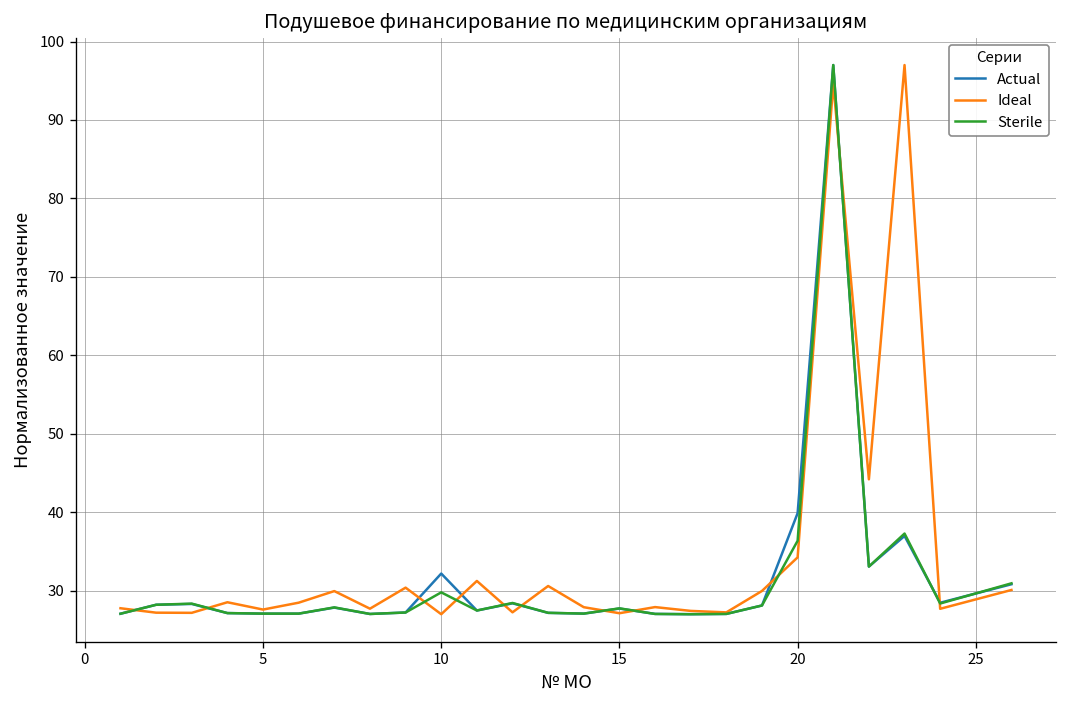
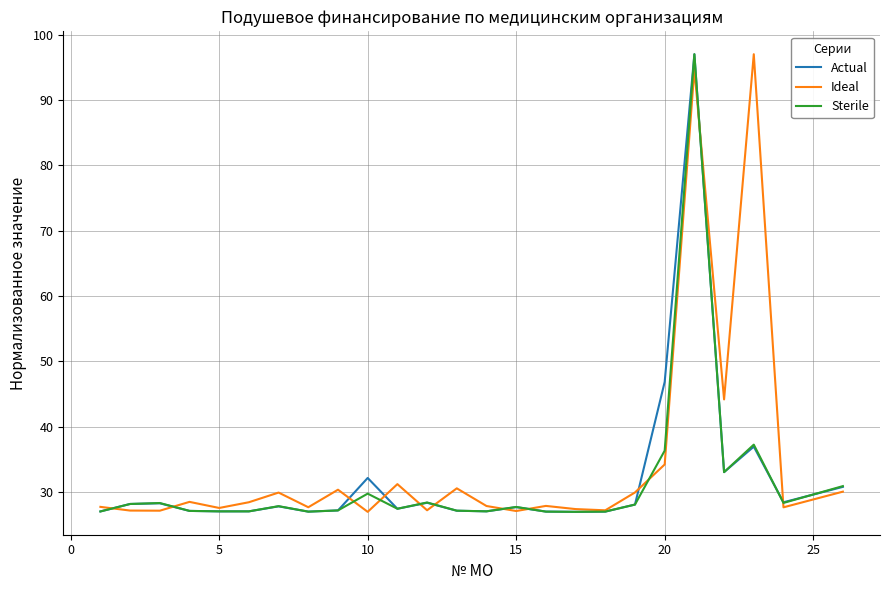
Actual, 20: 40 -> 47
